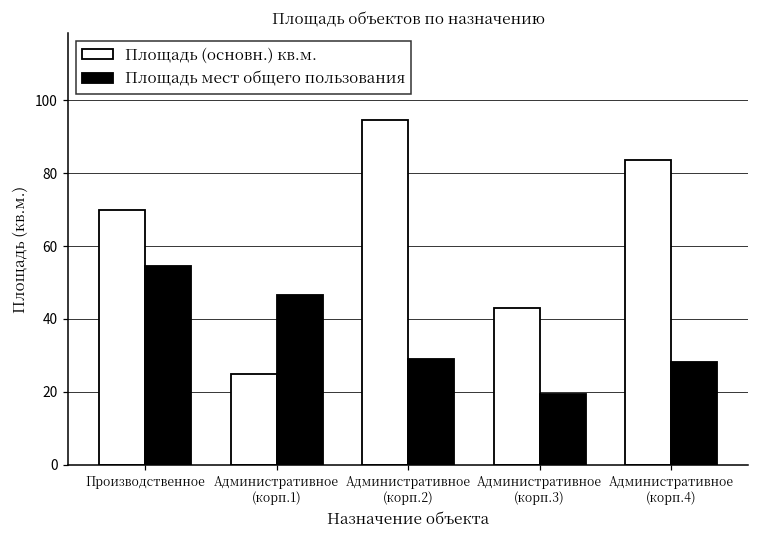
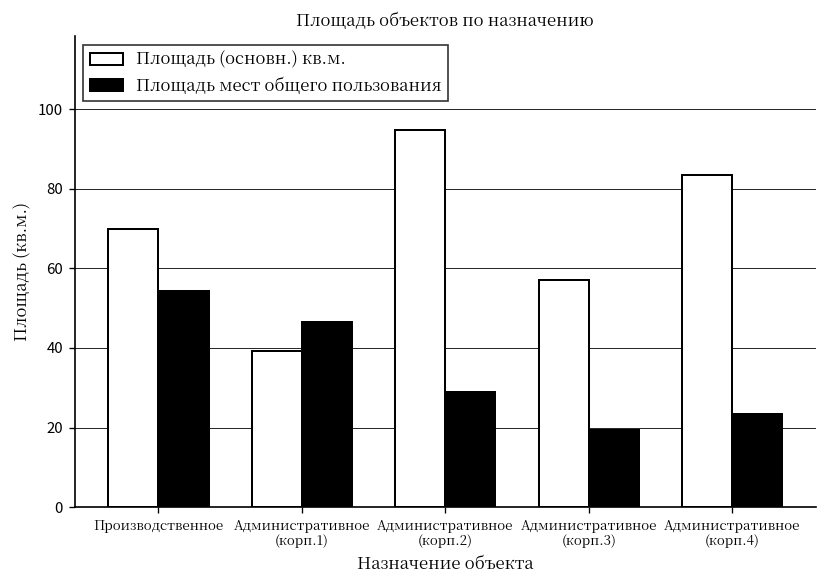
Площадь (основн.) кв.м., Административное (корп.1): 25 -> 39
Площадь (основн.) кв.м., Административное (корп.3): 43 -> 57
Площадь мест общего пользования, Административное (корп.4): 28 -> 23
